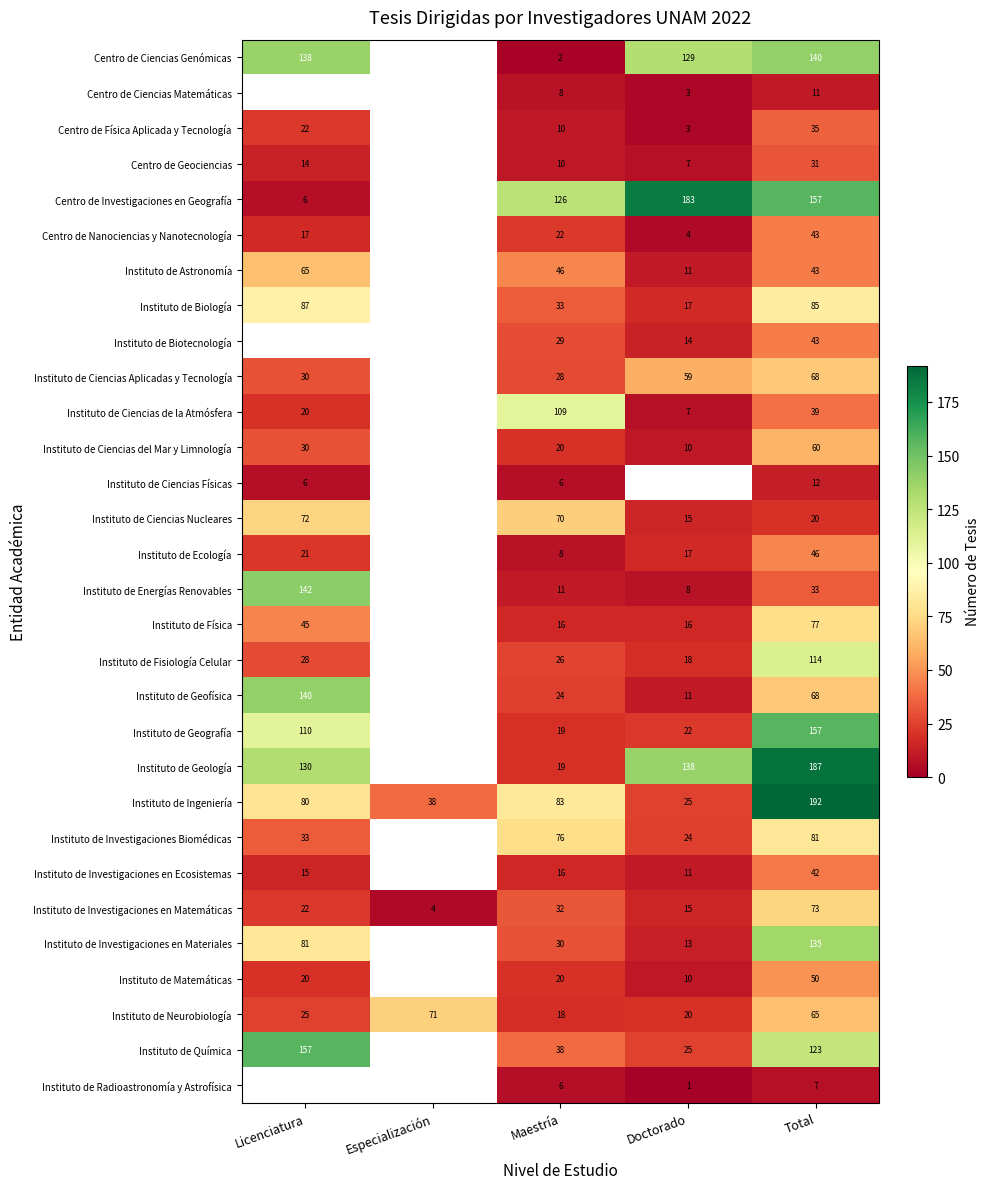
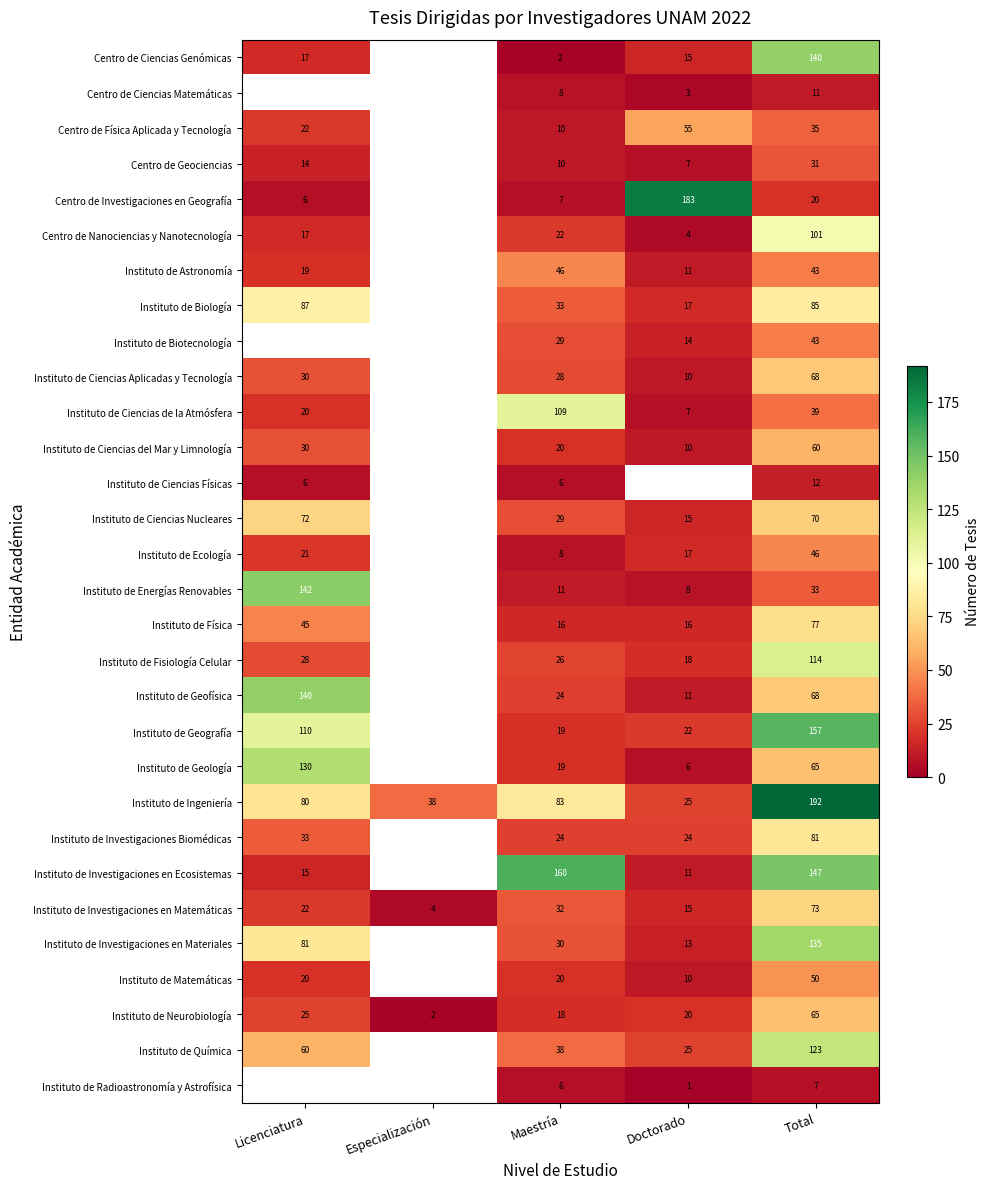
Centro de Ciencias Genómicas, Licenciatura: 138 -> 17
Centro de Ciencias Genómicas, Doctorado: 129 -> 15
Centro de Física Aplicada y Tecnología, Doctorado: 3 -> 55
Centro de Investigaciones en Geografía, Maestría: 126 -> 7
Centro de Investigaciones en Geografía, Total: 157 -> 20
Centro de Nanociencias y Nanotecnología, Total: 43 -> 101
Instituto de Astronomía, Licenciatura: 65 -> 19
Instituto de Ciencias Aplicadas y Tecnología, Doctorado: 59 -> 10
Instituto de Ciencias Nucleares, Maestría: 70 -> 29
Instituto de Ciencias Nucleares, Total: 20 -> 70
Instituto de Geología, Doctorado: 138 -> 6
Instituto de Geología, Total: 187 -> 65
Instituto de Investigaciones Biomédicas, Maestría: 76 -> 24
Instituto de Investigaciones en Ecosistemas, Maestría: 16 -> 160
Instituto de Investigaciones en Ecosistemas, Total: 42 -> 147
Instituto de Neurobiología, Especialización: 71 -> 2
Instituto de Química, Licenciatura: 157 -> 60
